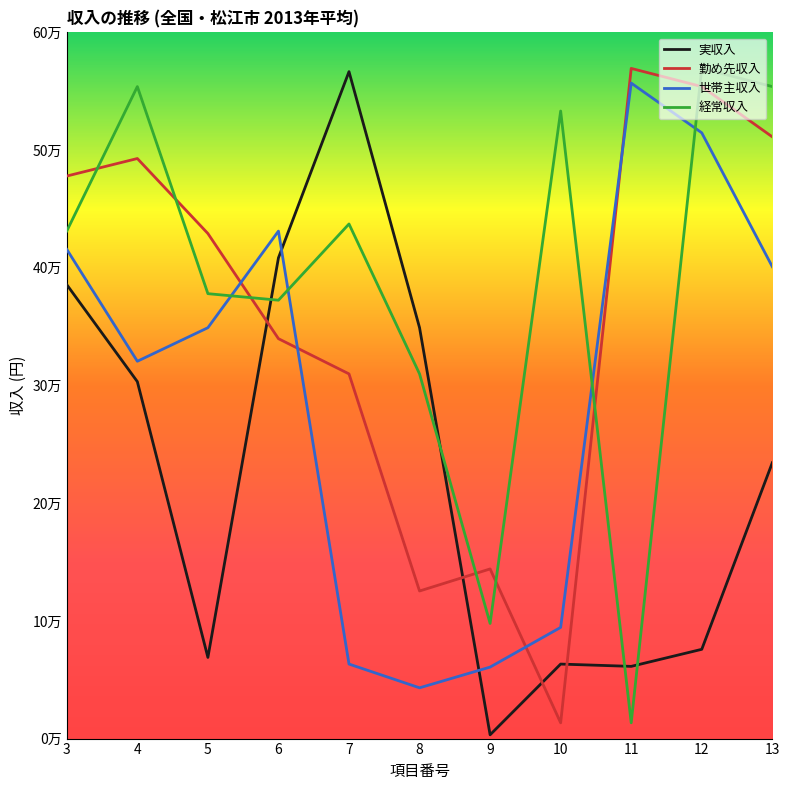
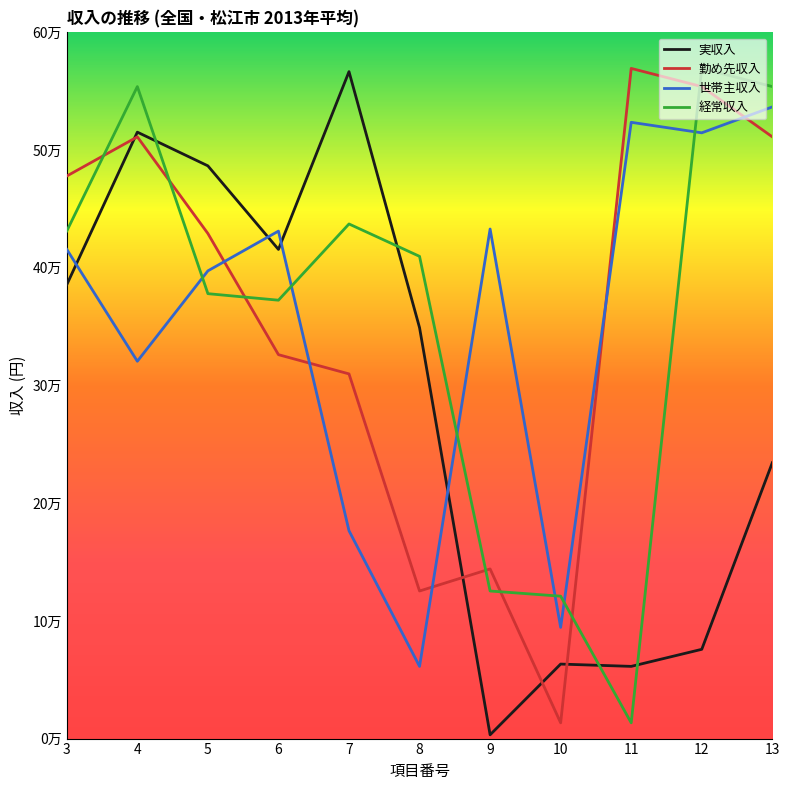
実収入, 4: 30.3万 -> 51.5万
勤め先収入, 4: 49.3万 -> 51.1万
実収入, 5: 6.9万 -> 48.7万
世帯主収入, 5: 34.9万 -> 39.7万
実収入, 6: 40.8万 -> 41.6万
勤め先収入, 6: 34.0万 -> 32.6万
世帯主収入, 7: 6.3万 -> 17.7万
世帯主収入, 8: 4.3万 -> 6.1万
経常収入, 8: 31.0万 -> 41.0万
世帯主収入, 9: 6.1万 -> 43.3万
経常収入, 9: 9.8万 -> 12.5万
経常収入, 10: 53.3万 -> 12.1万
世帯主収入, 11: 55.7万 -> 52.4万
世帯主収入, 13: 40.1万 -> 53.7万
